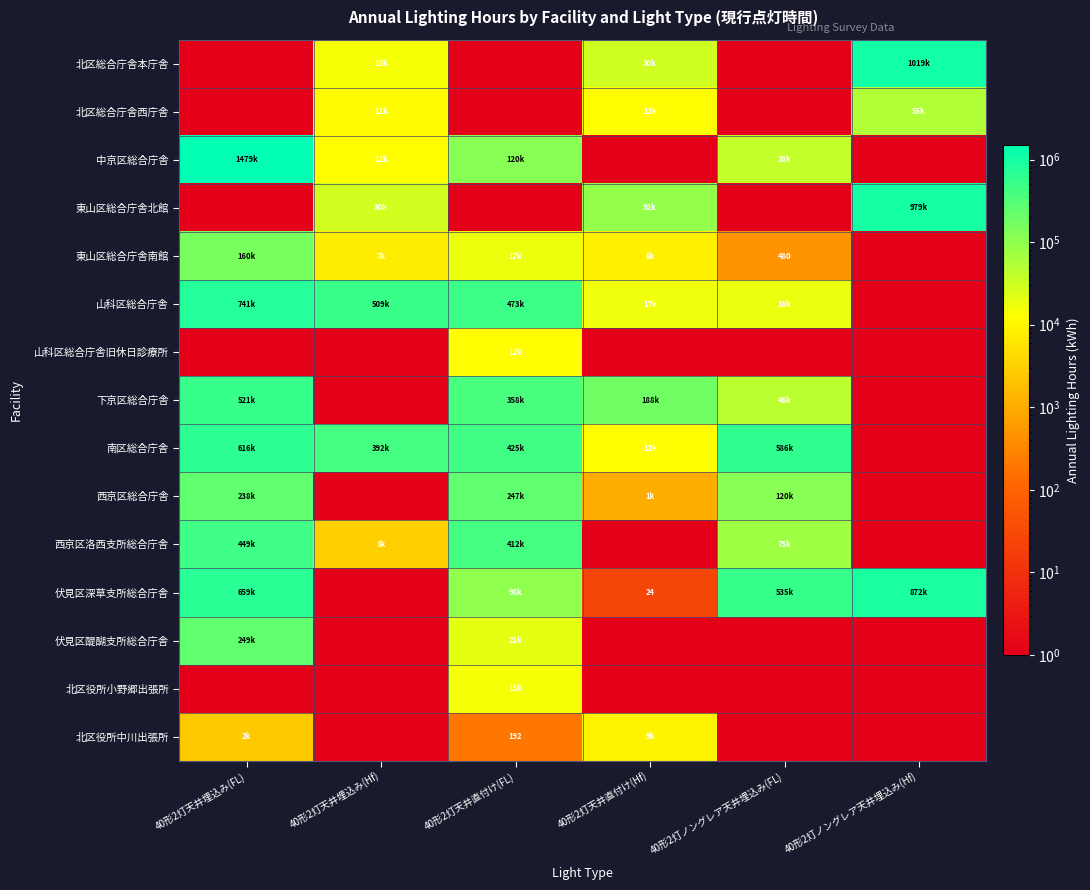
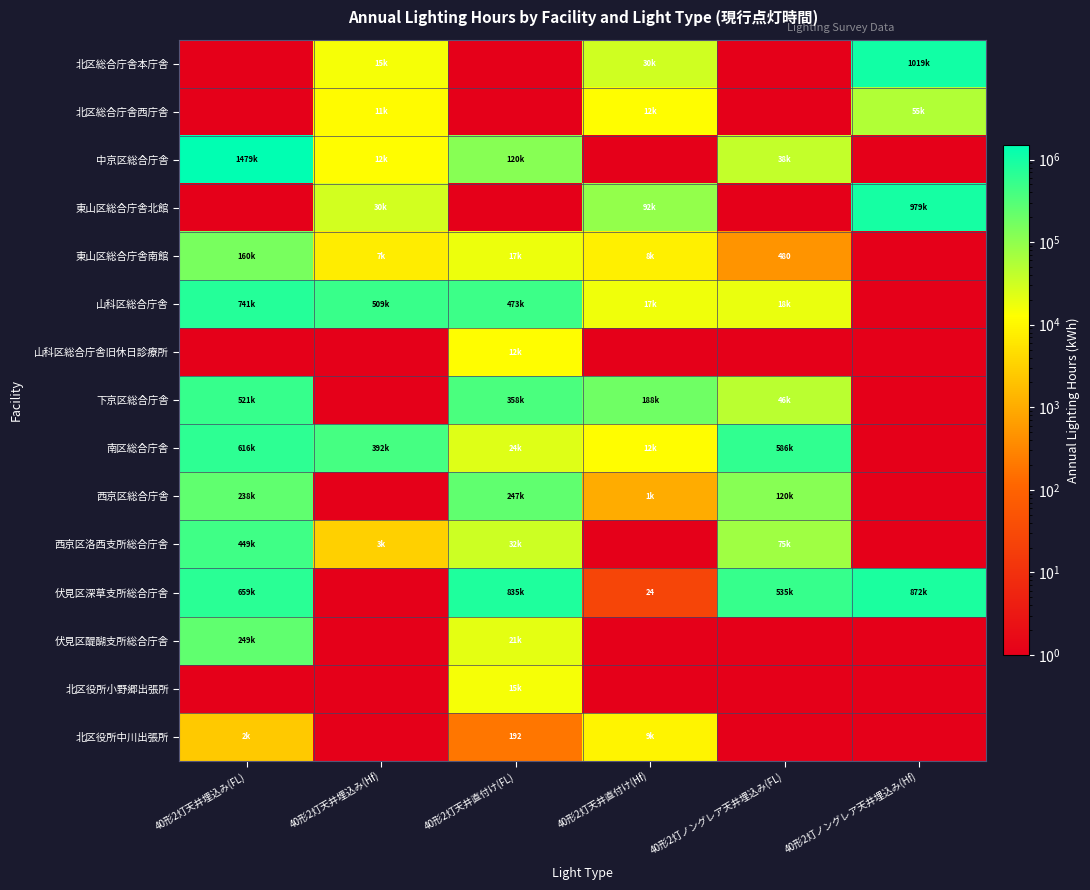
南区総合庁舎, 40形2灯天井直付け(FL): 425k -> 24k
西京区洛西支所総合庁舎, 40形2灯天井直付け(FL): 412k -> 32k
伏見区深草支所総合庁舎, 40形2灯天井直付け(FL): 98k -> 835k
